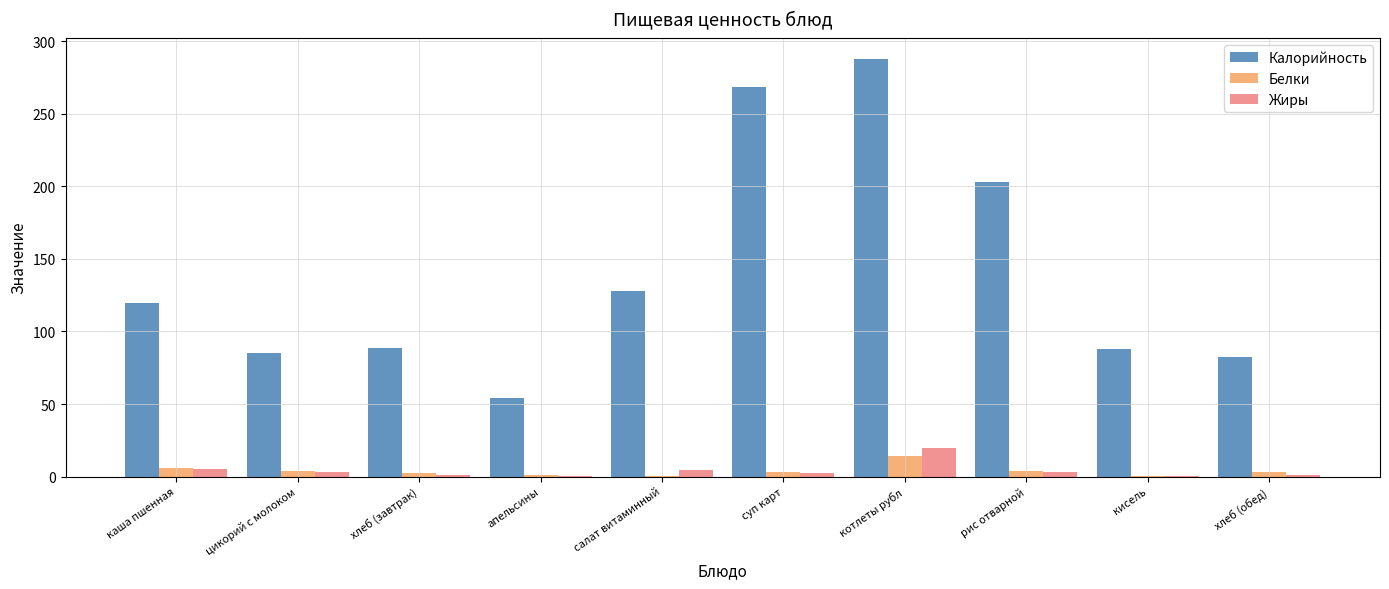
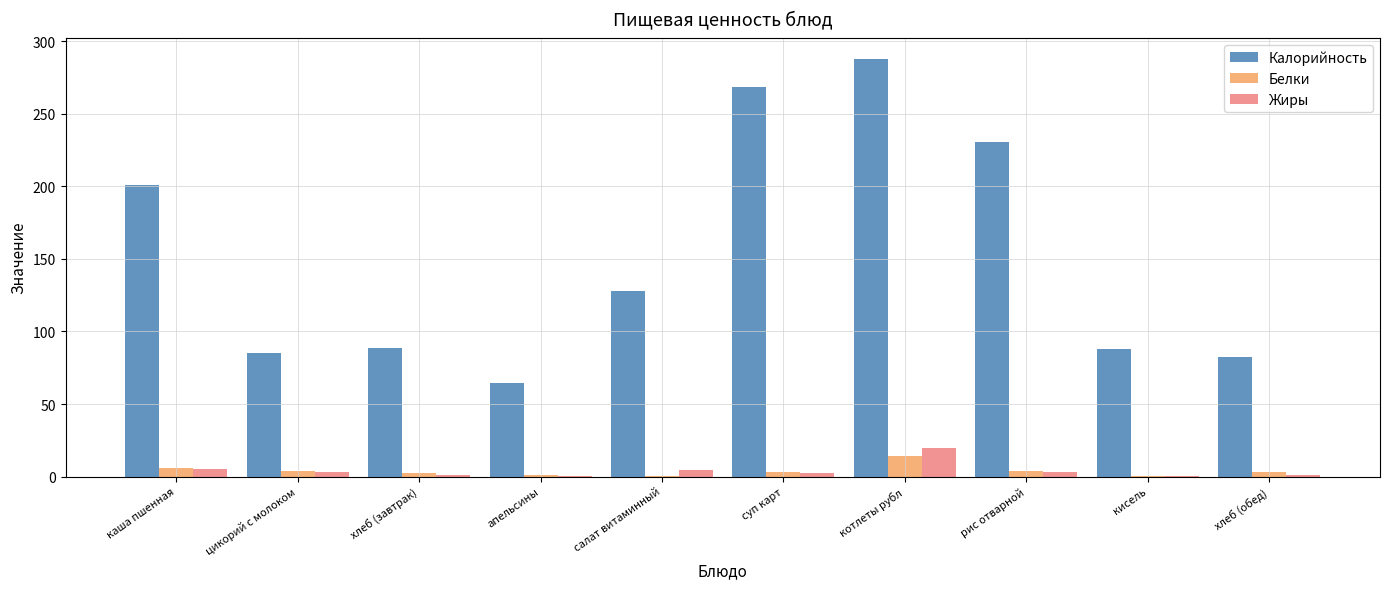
Калорийность, каша пшенная: 120 -> 201
Калорийность, апельсины: 54 -> 65
Калорийность, рис отварной: 203 -> 231
